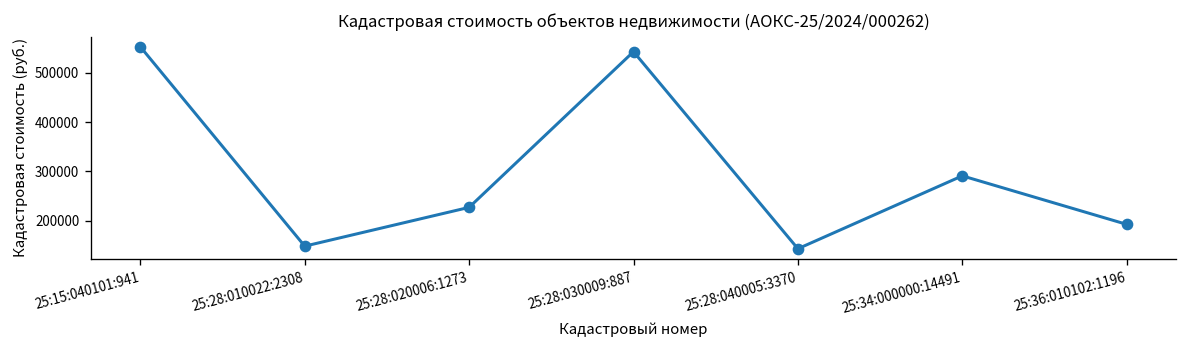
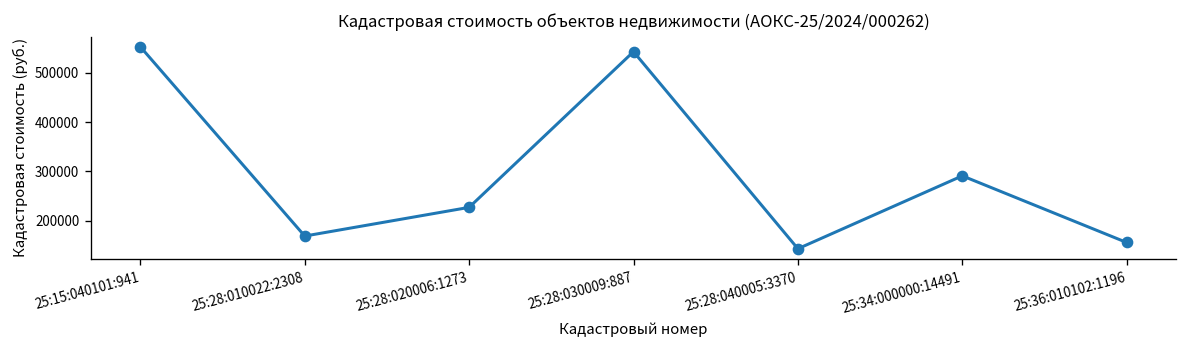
25:28:010022:2308: 150000 -> 170000
25:36:010102:1196: 190000 -> 160000
